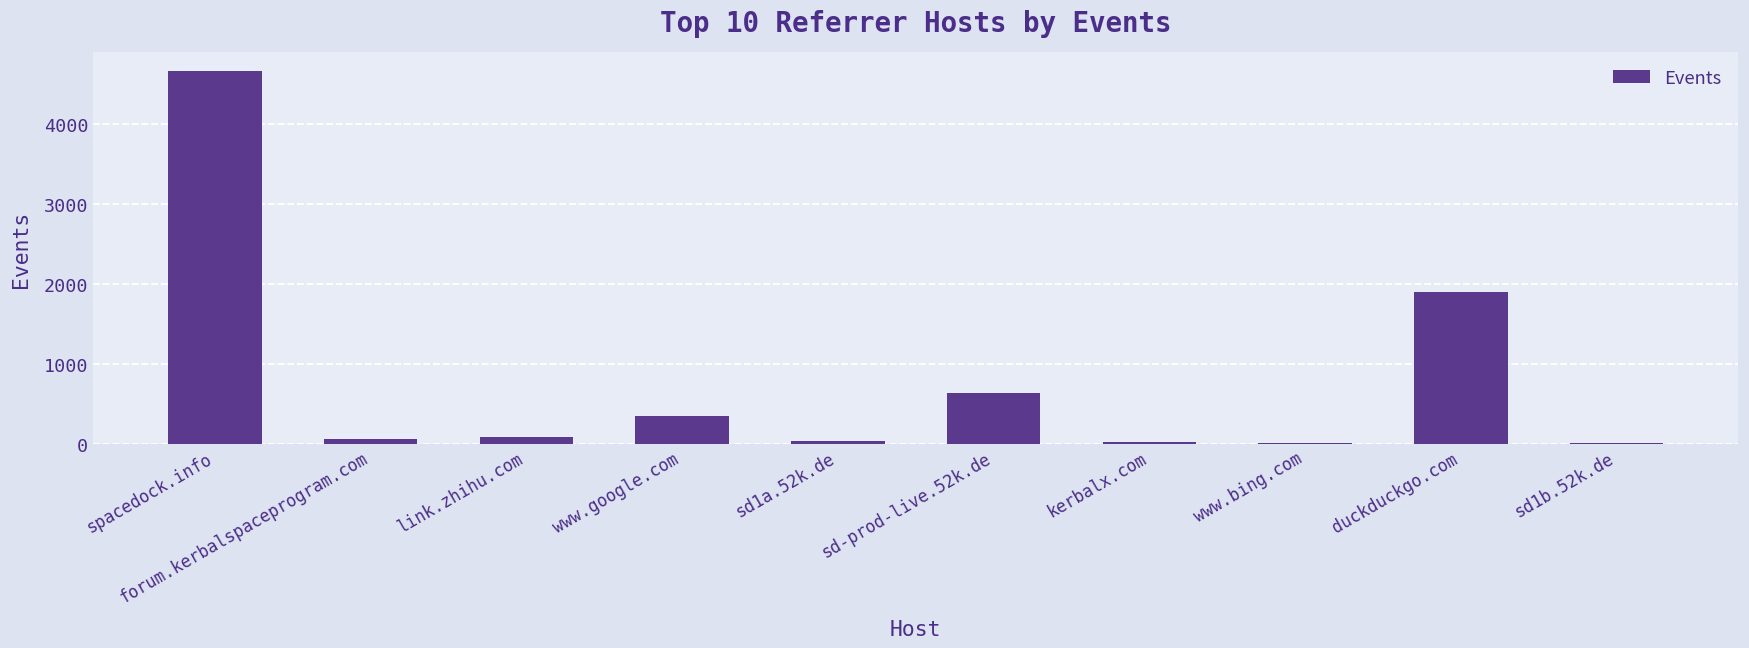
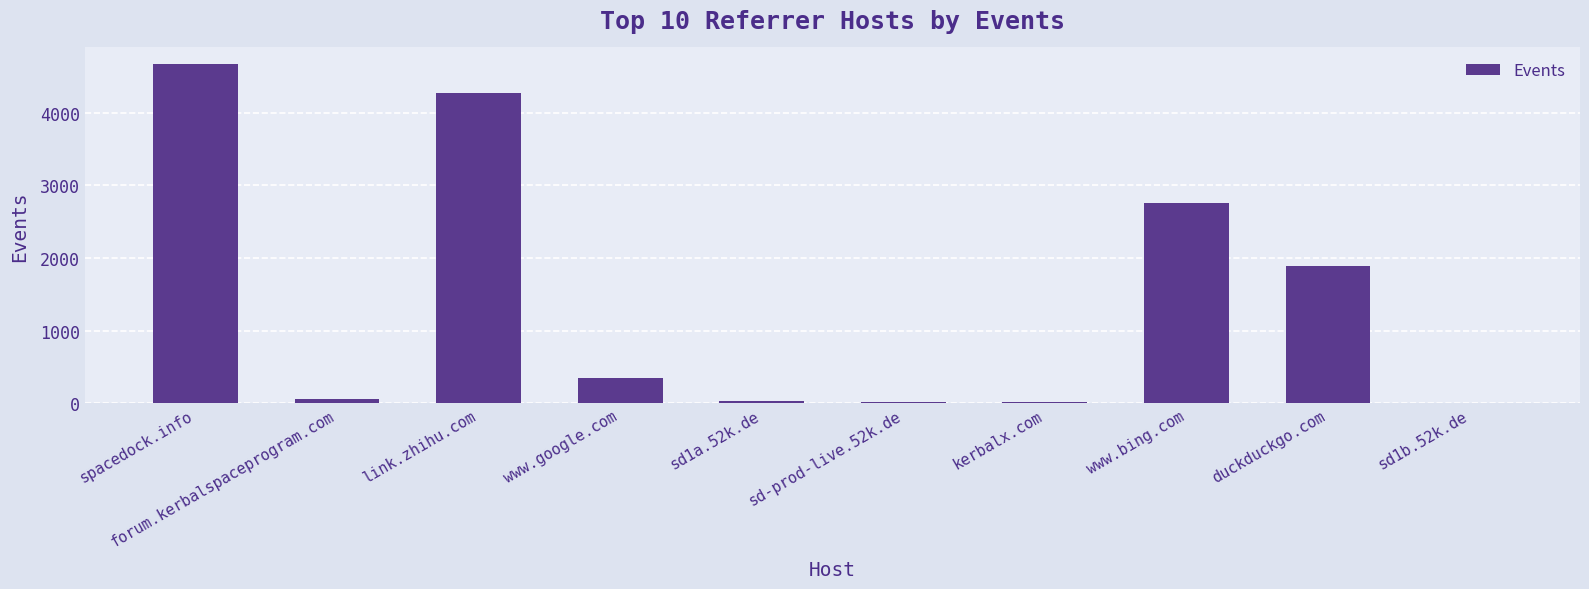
link.zhihu.com: 100 -> 4300
sd-prod-live.52k.de: 600 -> 0
www.bing.com: 0 -> 2800
